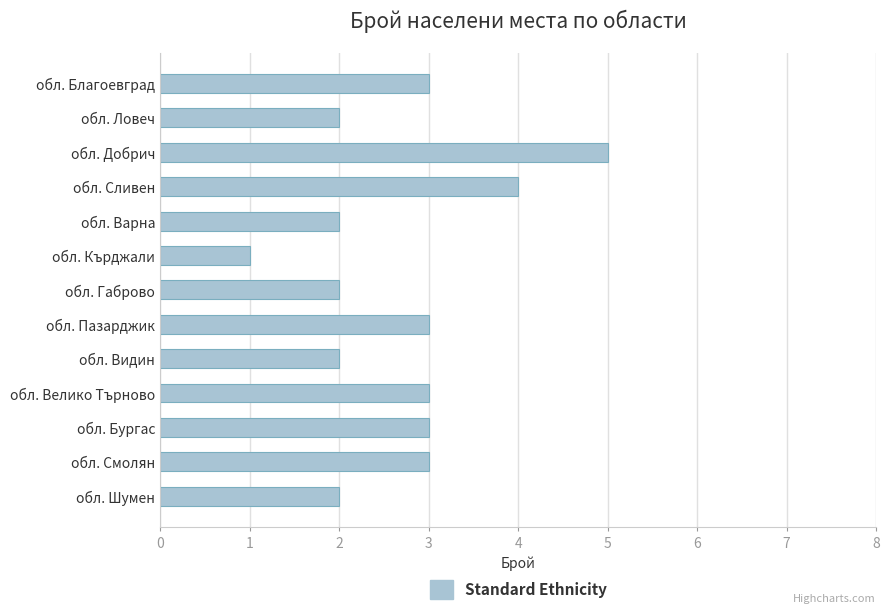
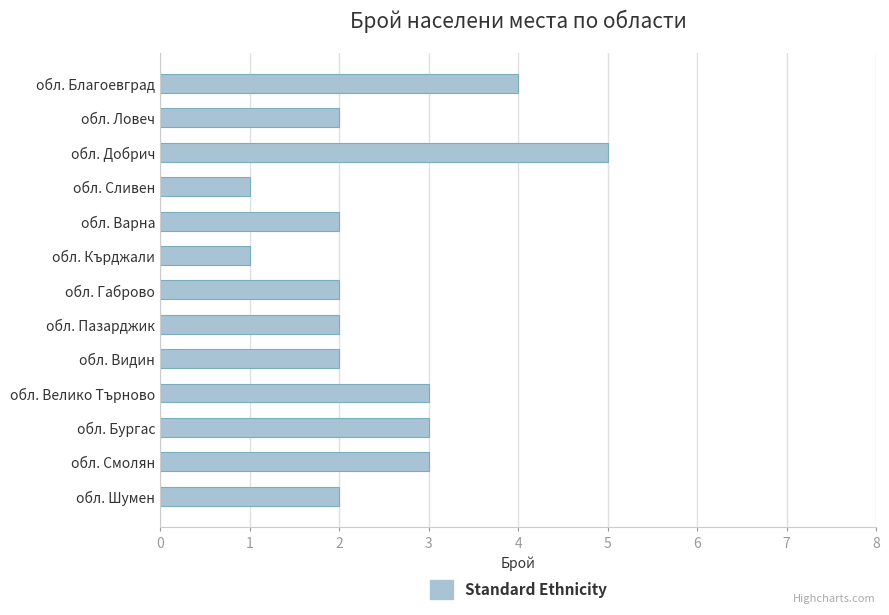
обл. Благоевград: 3 -> 4
обл. Сливен: 4 -> 1
обл. Пазарджик: 3 -> 2
